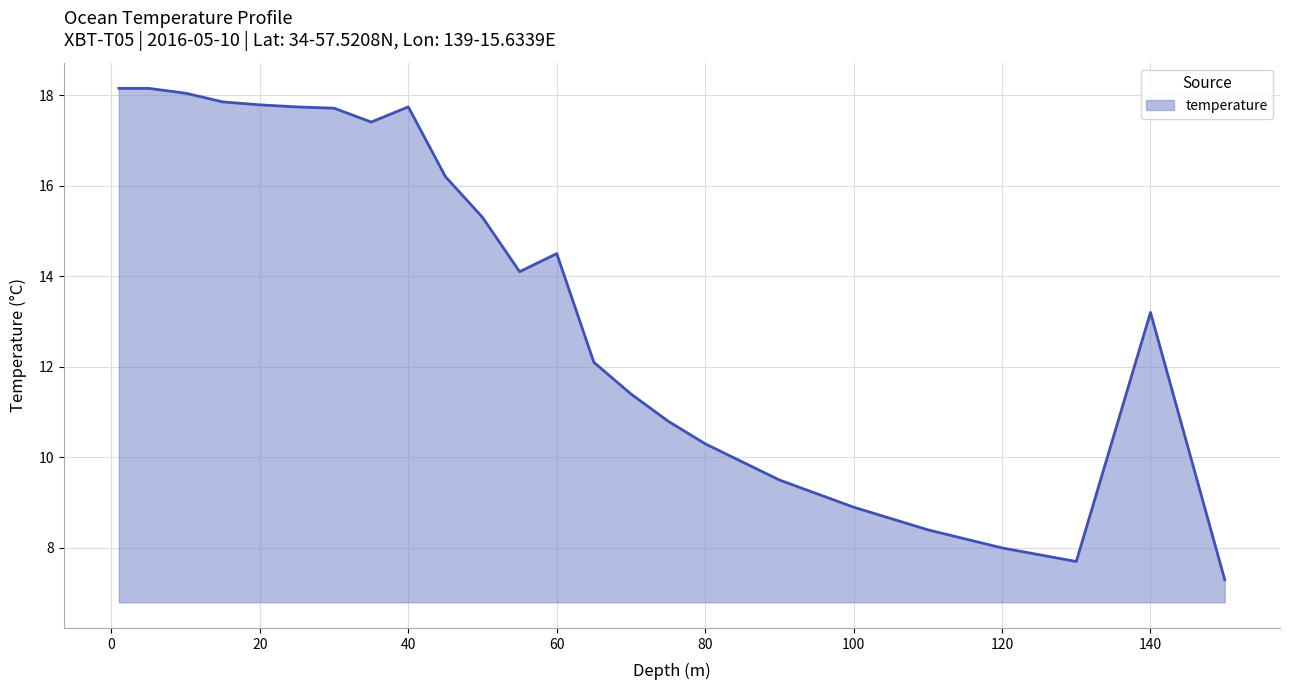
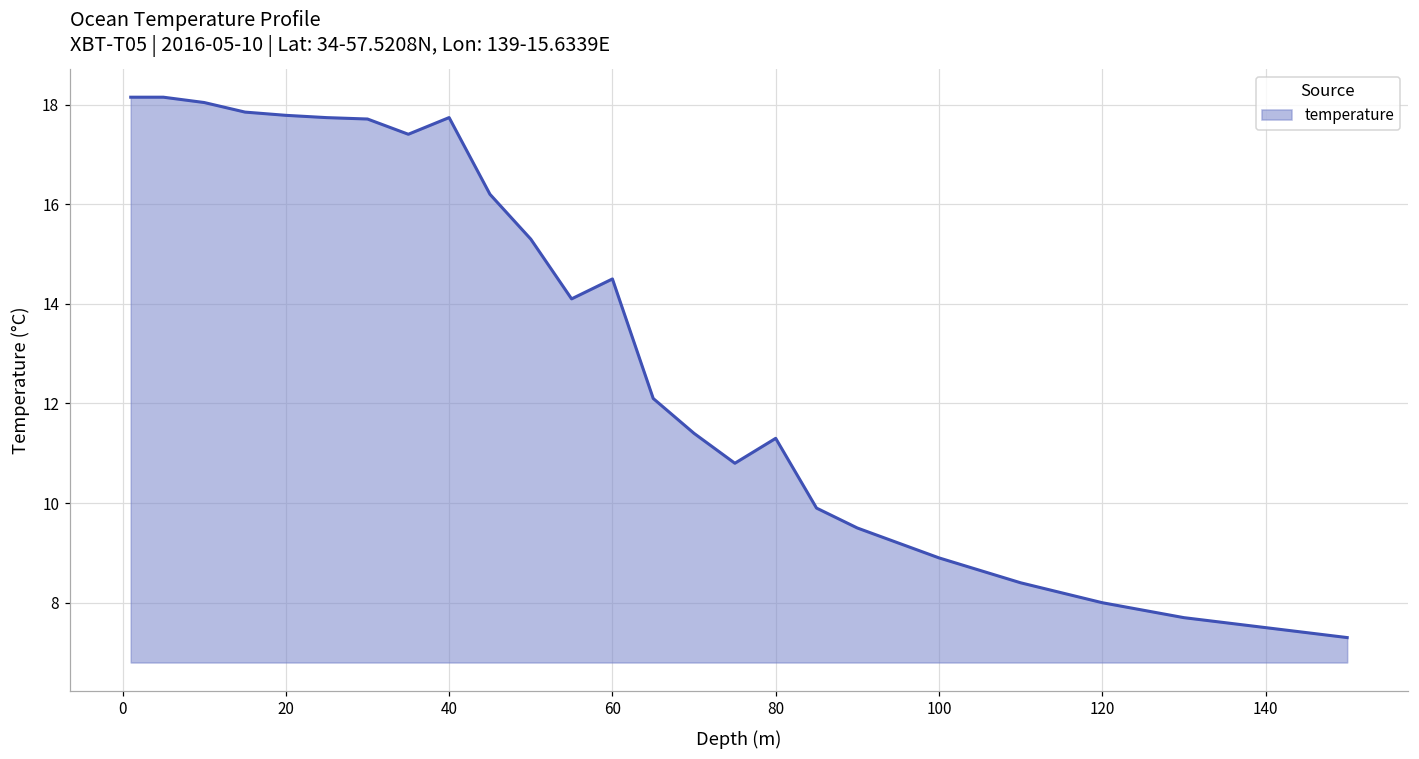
80: 10.3 -> 11.3
140: 13.2 -> 7.5
